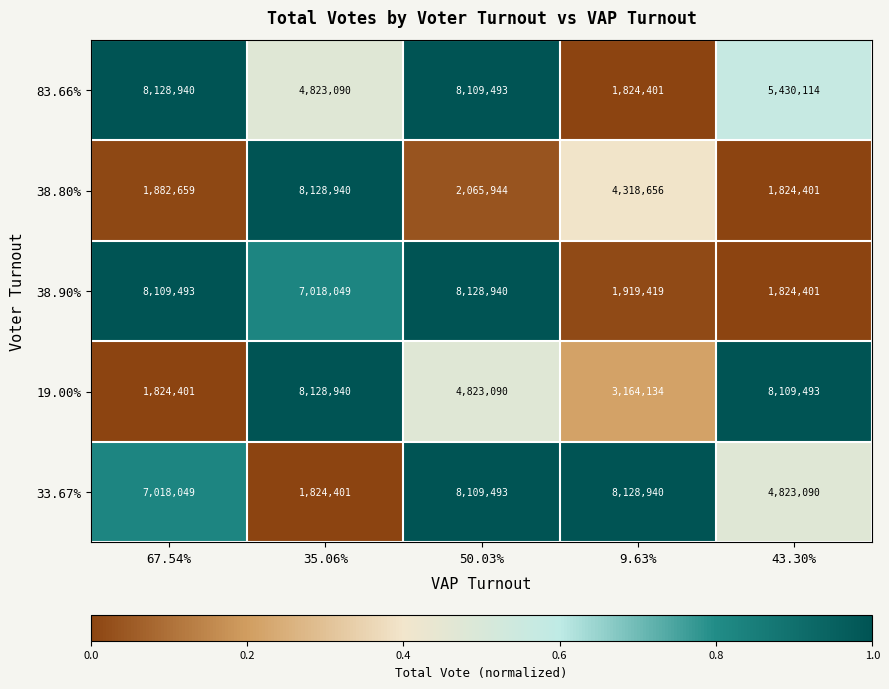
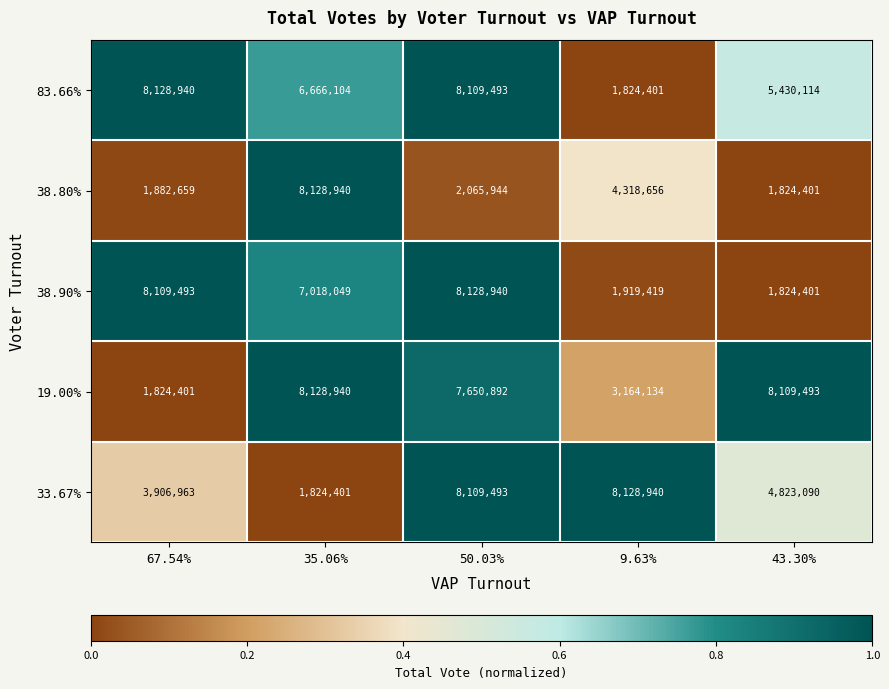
83.66%, 35.06%: 4,823,090 -> 6,666,104
19.00%, 50.03%: 4,823,090 -> 7,650,892
33.67%, 67.54%: 7,018,049 -> 3,906,963
